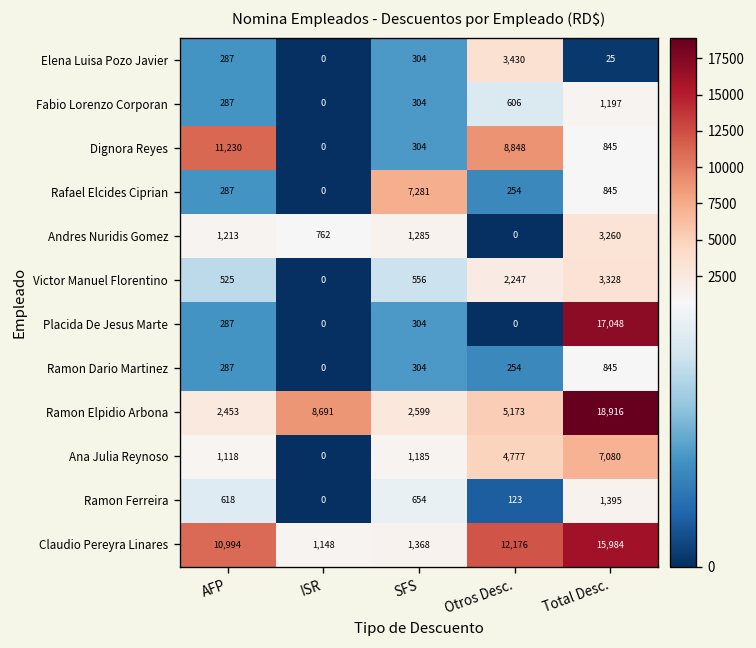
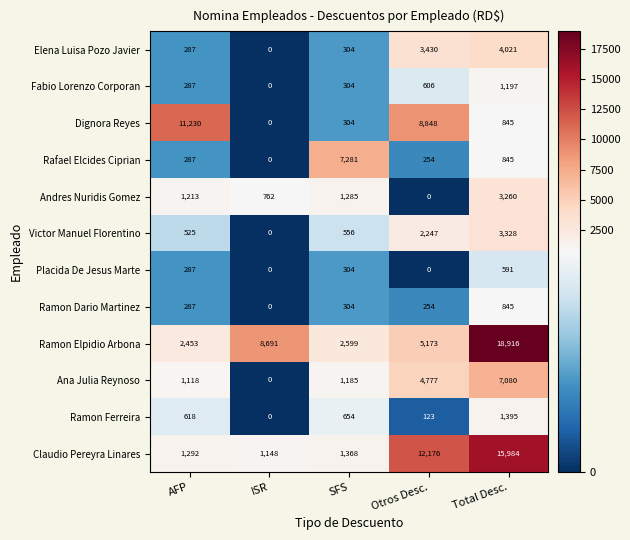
Elena Luisa Pozo Javier, Total Desc.: 25 -> 4,021
Placida De Jesus Marte, Total Desc.: 17,048 -> 591
Claudio Pereyra Linares, AFP: 10,994 -> 1,292
